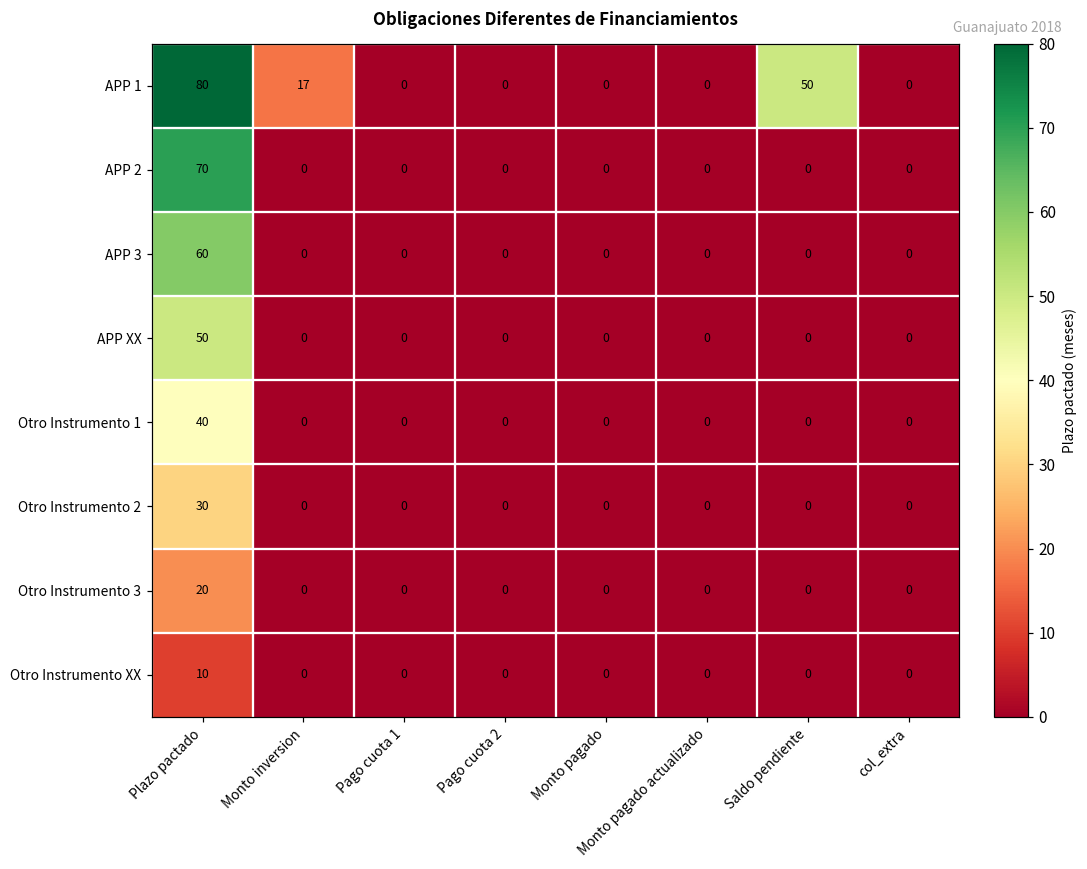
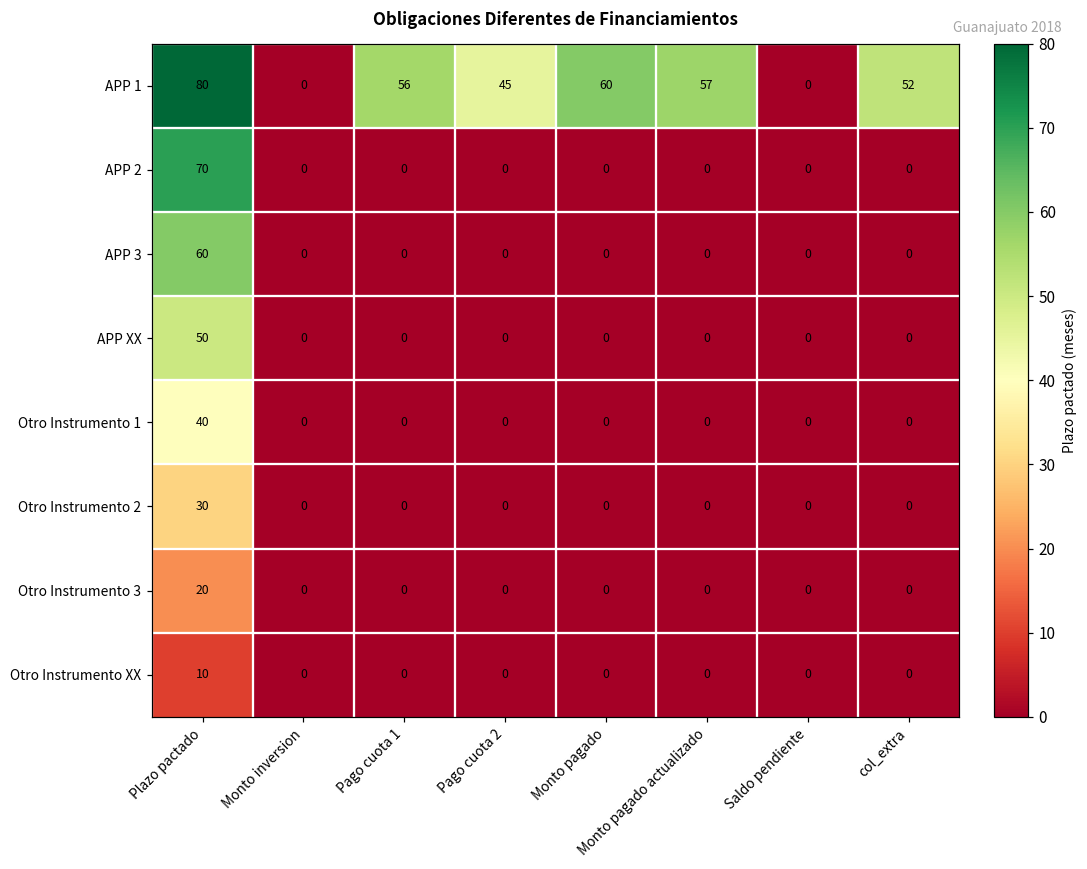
APP 1, Monto inversion: 17 -> 0
APP 1, Pago cuota 1: 0 -> 56
APP 1, Pago cuota 2: 0 -> 45
APP 1, Monto pagado: 0 -> 60
APP 1, Monto pagado actualizado: 0 -> 57
APP 1, Saldo pendiente: 50 -> 0
APP 1, col_extra: 0 -> 52
